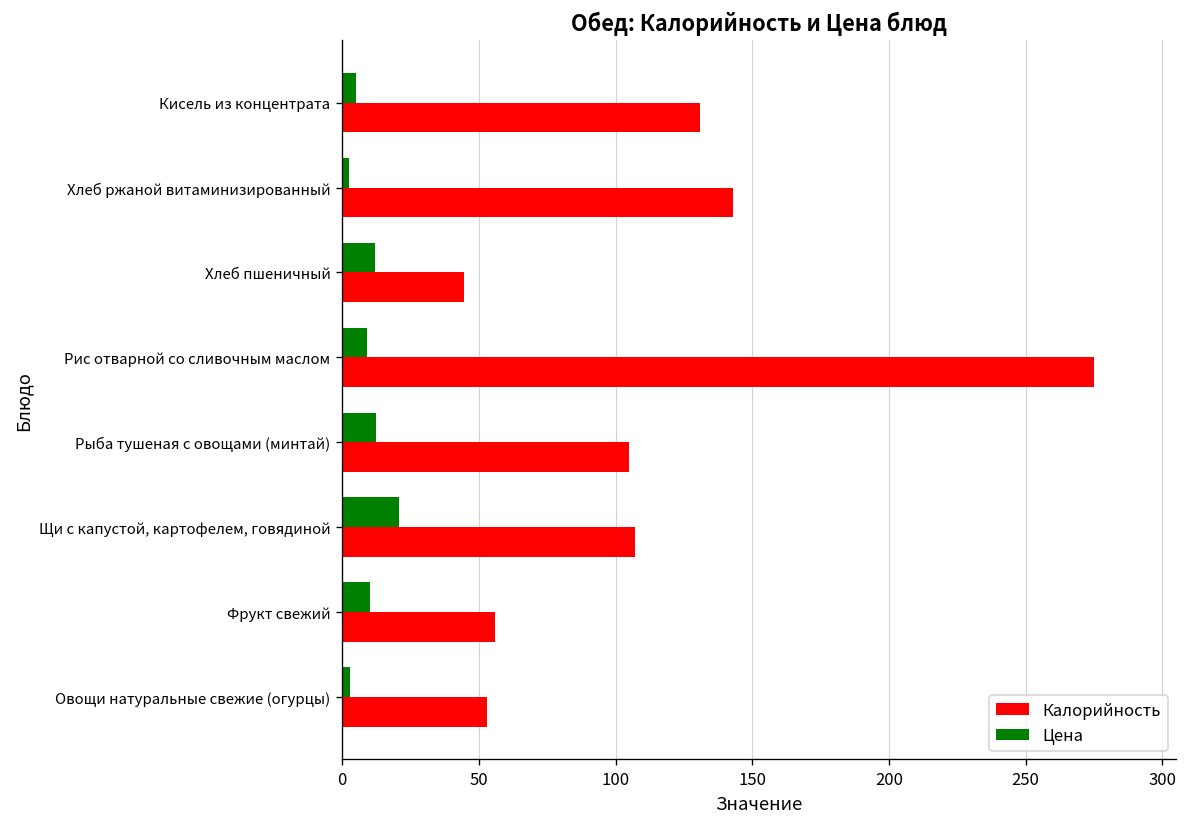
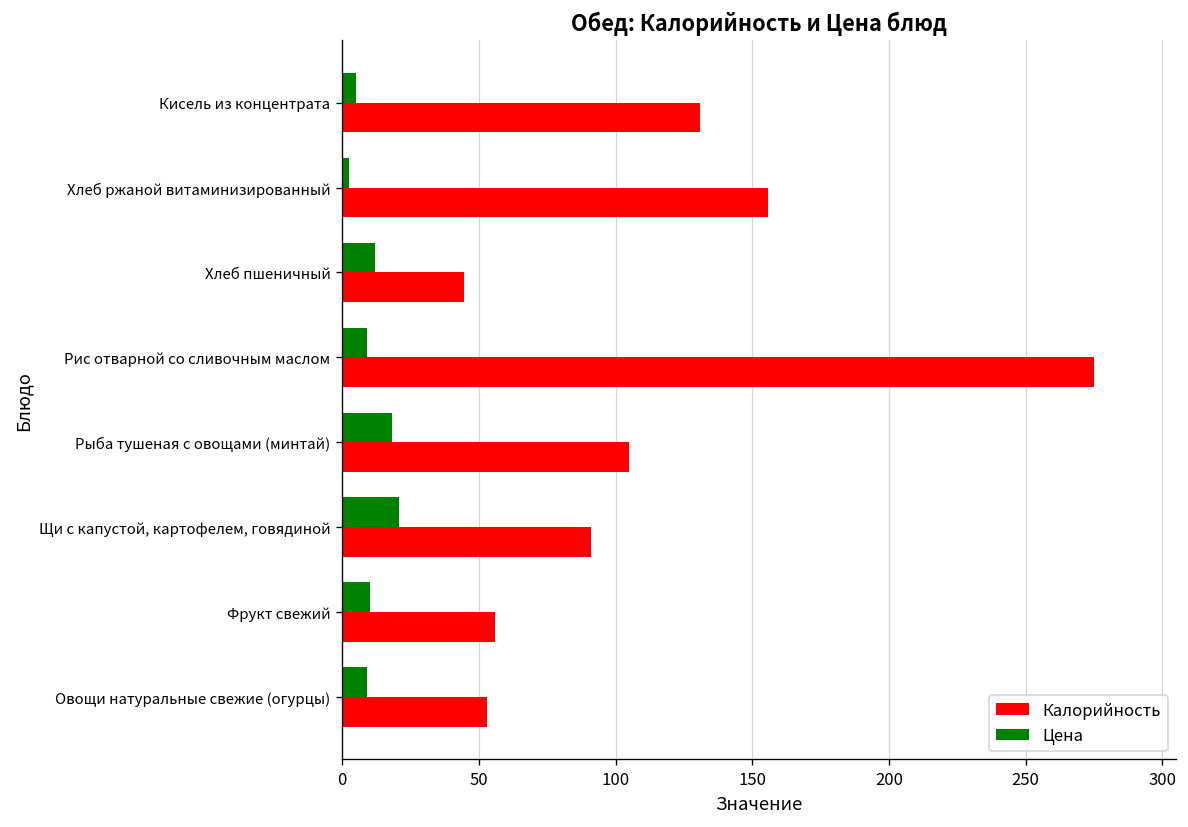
Калорийность, Хлеб ржаной витаминизированный: 143 -> 156
Цена, Рыба тушеная с овощами (минтай): 13 -> 18
Калорийность, Щи с капустой, картофелем, говядиной: 107 -> 91
Цена, Овощи натуральные свежие (огурцы): 3 -> 9
